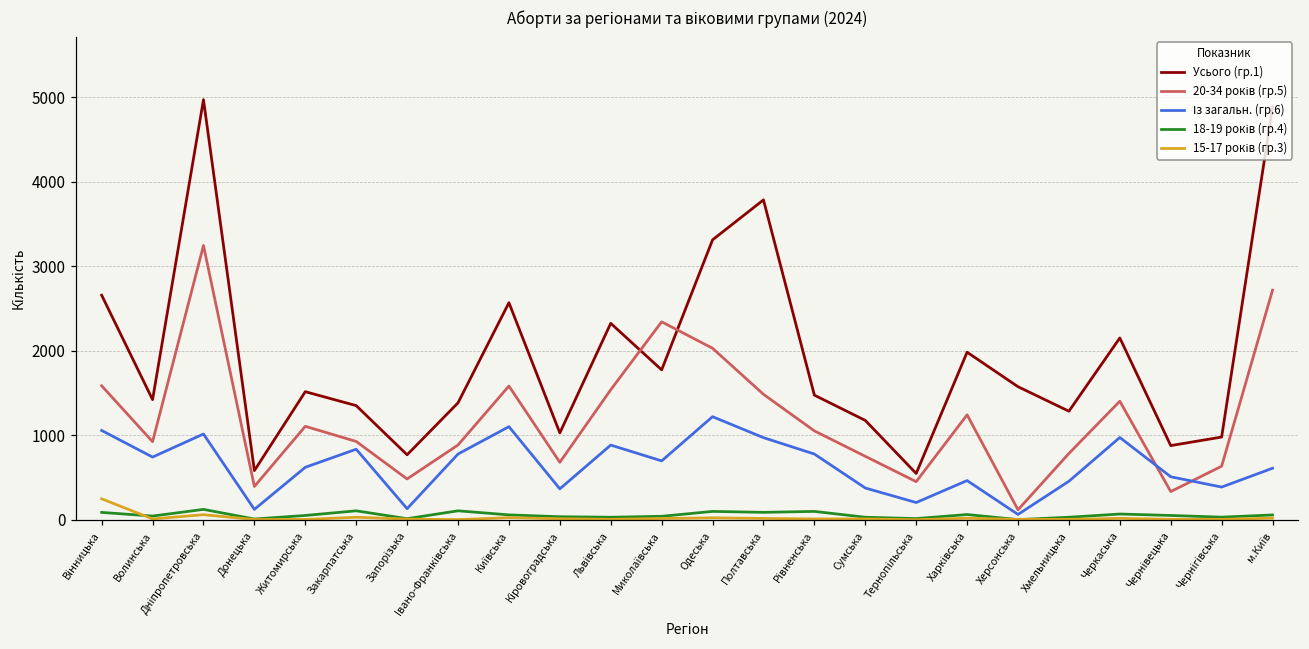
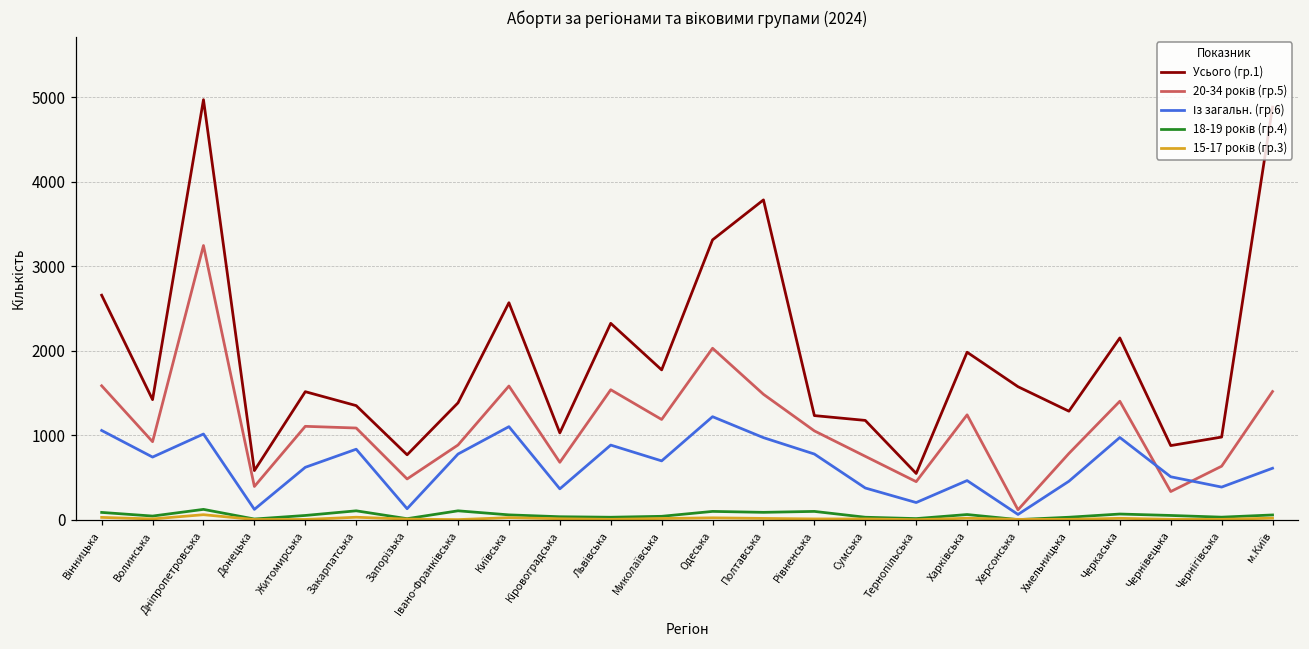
15-17 років (гр.3), Вінницька: 300 -> 0
20-34 років (гр.5), Закарпатська: 900 -> 1100
20-34 років (гр.5), Миколаївська: 2300 -> 1200
Усього (гр.1), Рівненська: 1500 -> 1200
20-34 років (гр.5), м.Київ: 2700 -> 1500
